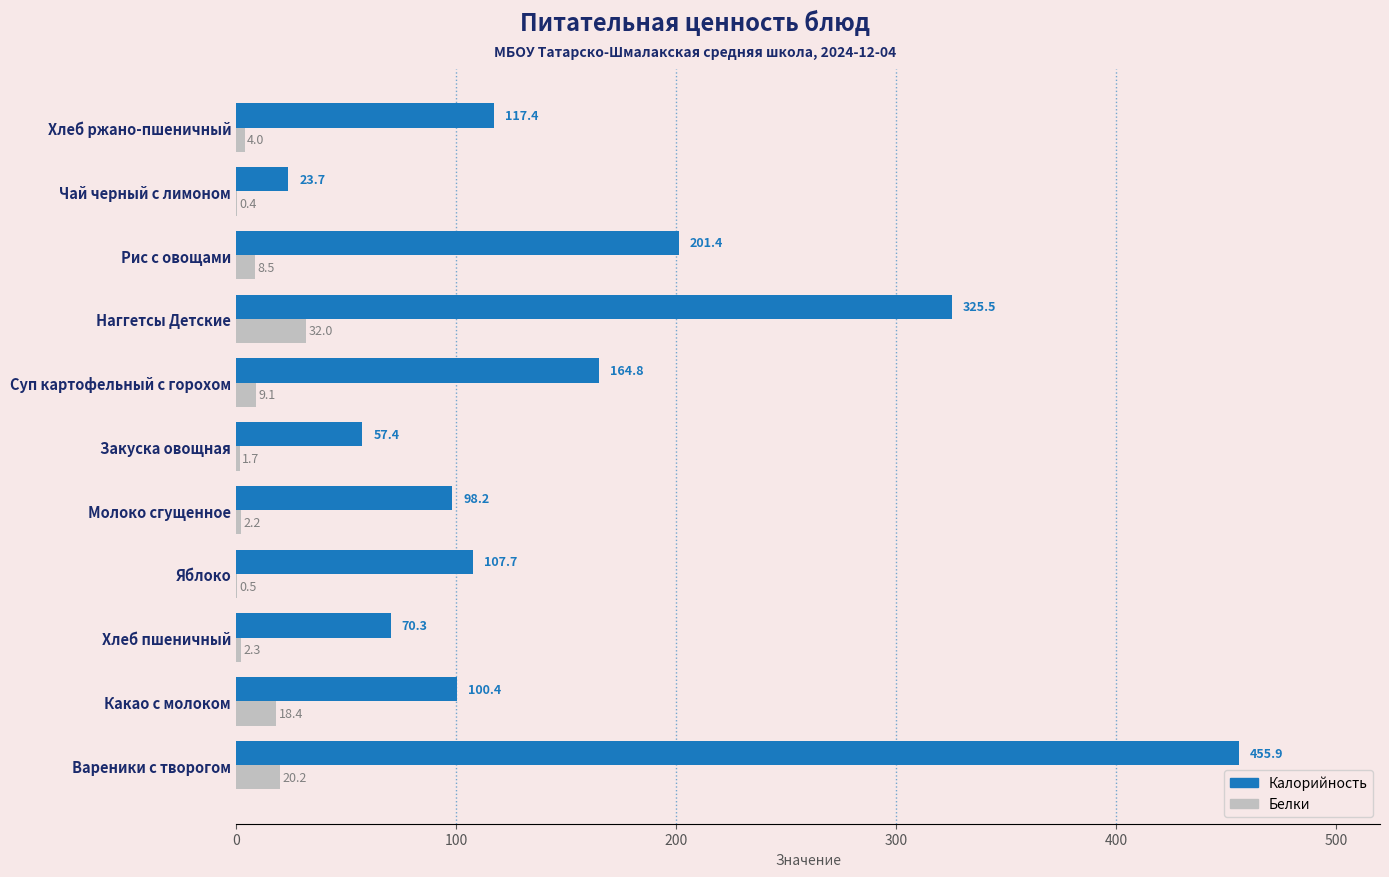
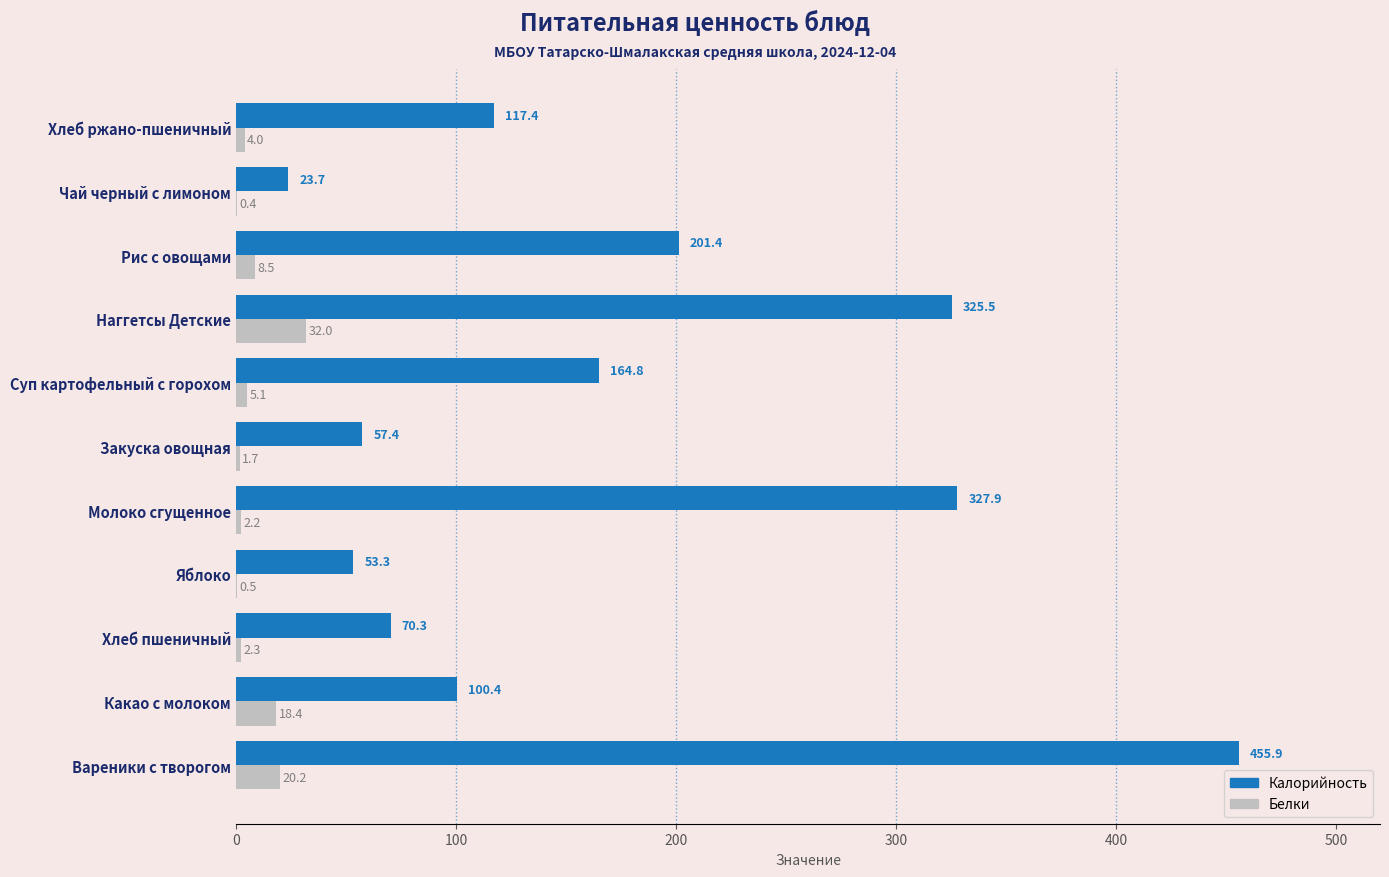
Белки, Суп картофельный с горохом: 9.1 -> 5.1
Калорийность, Молоко сгущенное: 98.2 -> 327.9
Калорийность, Яблоко: 107.7 -> 53.3
